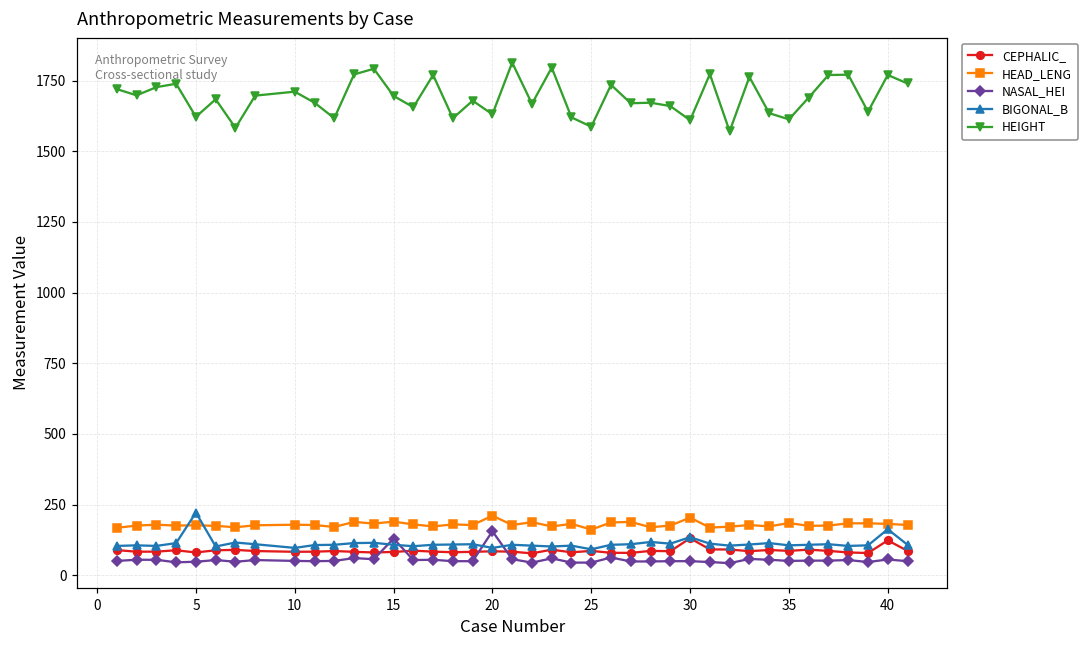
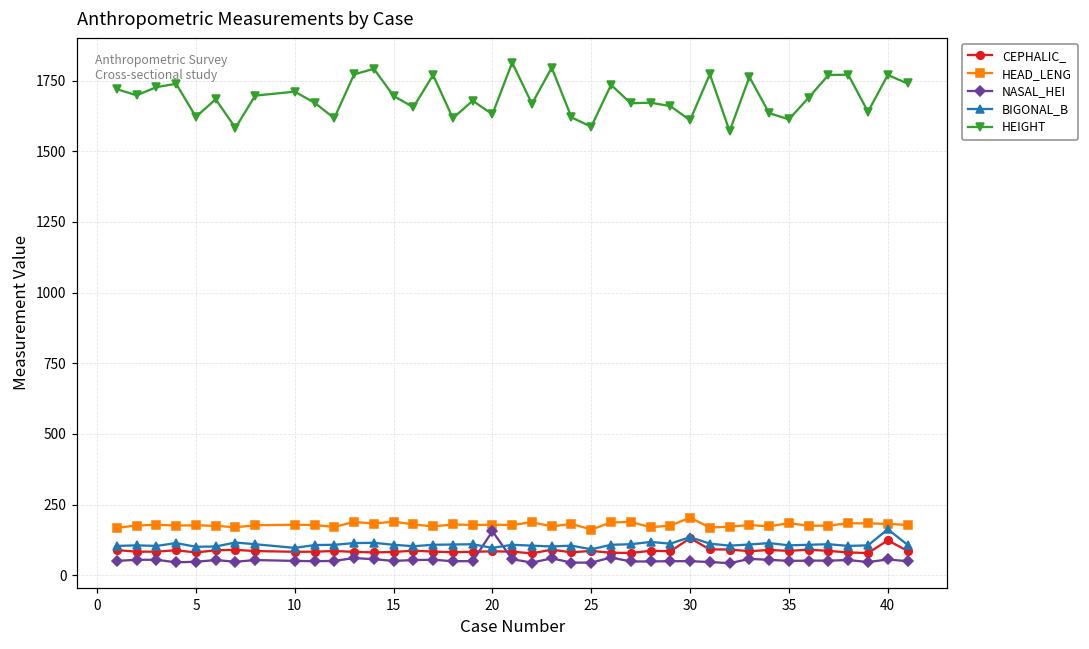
BIGONAL_B, 5: 220 -> 100
NASAL_HEI, 15: 130 -> 50
HEAD_LENG, 20: 210 -> 180
